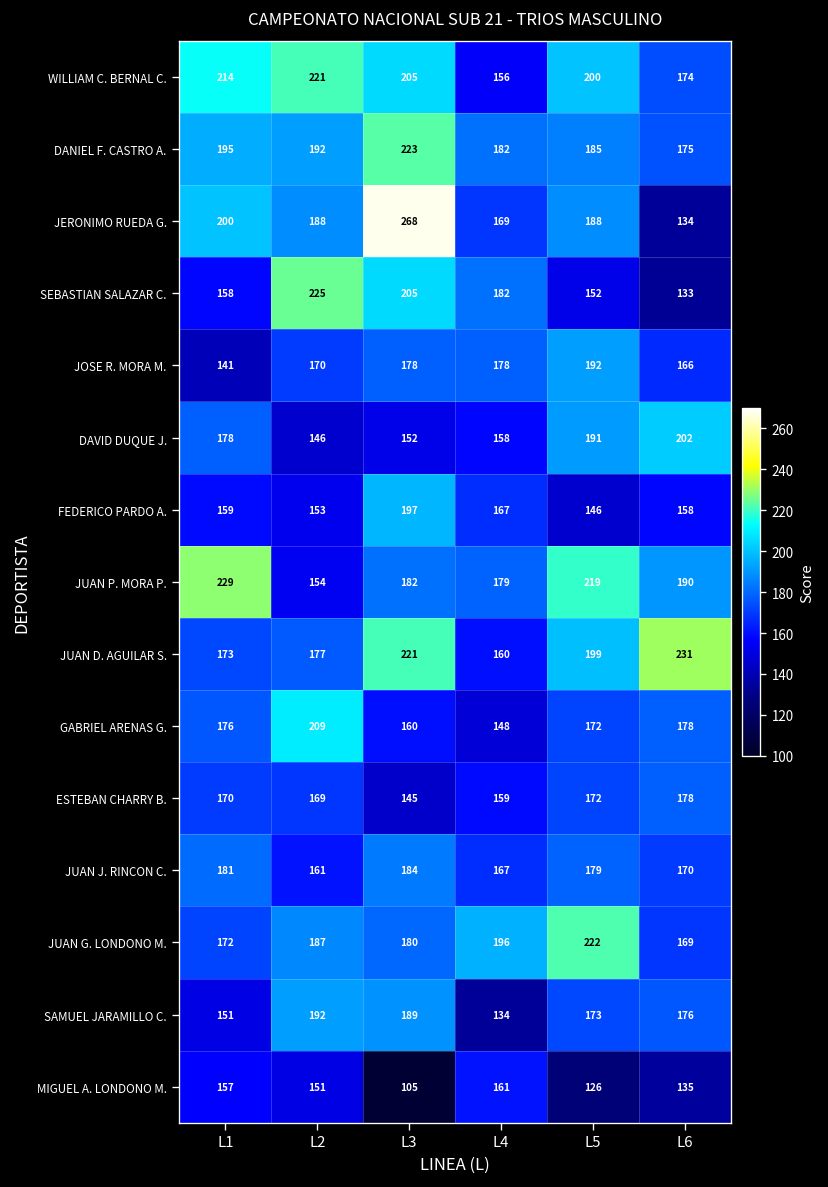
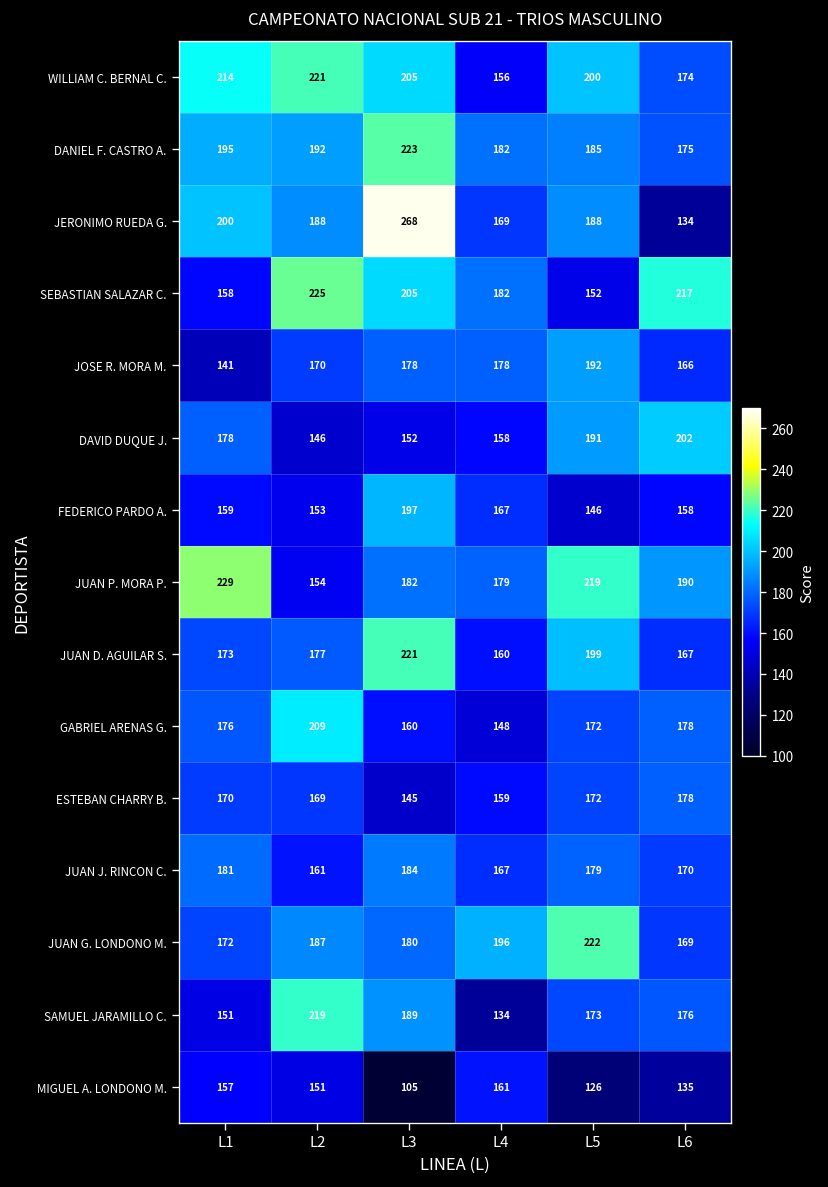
SEBASTIAN SALAZAR C., L6: 133 -> 217
JUAN D. AGUILAR S., L6: 231 -> 167
SAMUEL JARAMILLO C., L2: 192 -> 219
